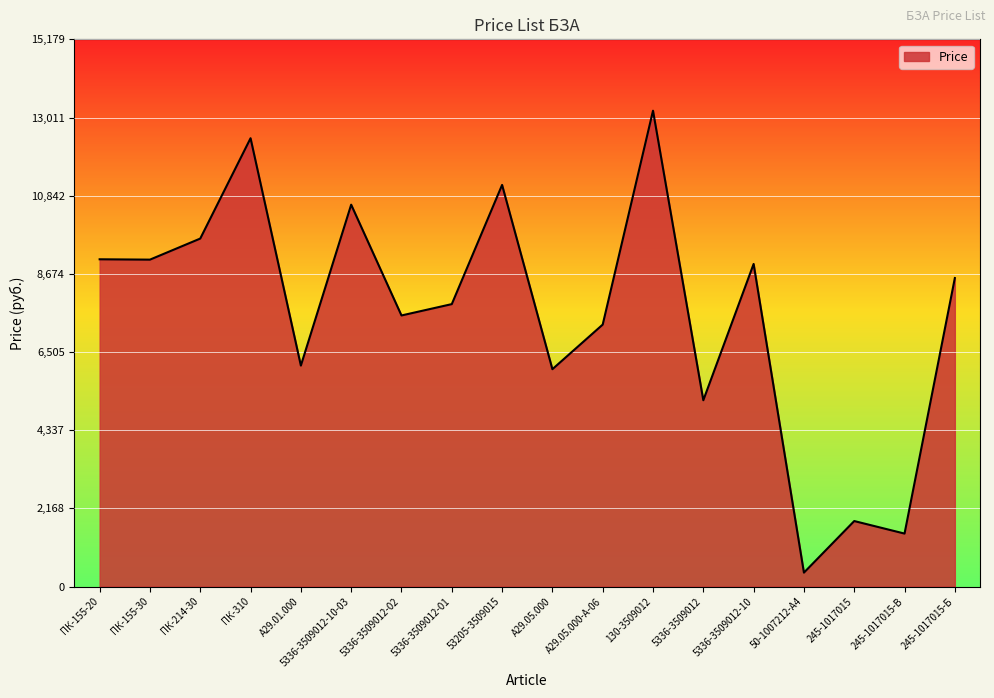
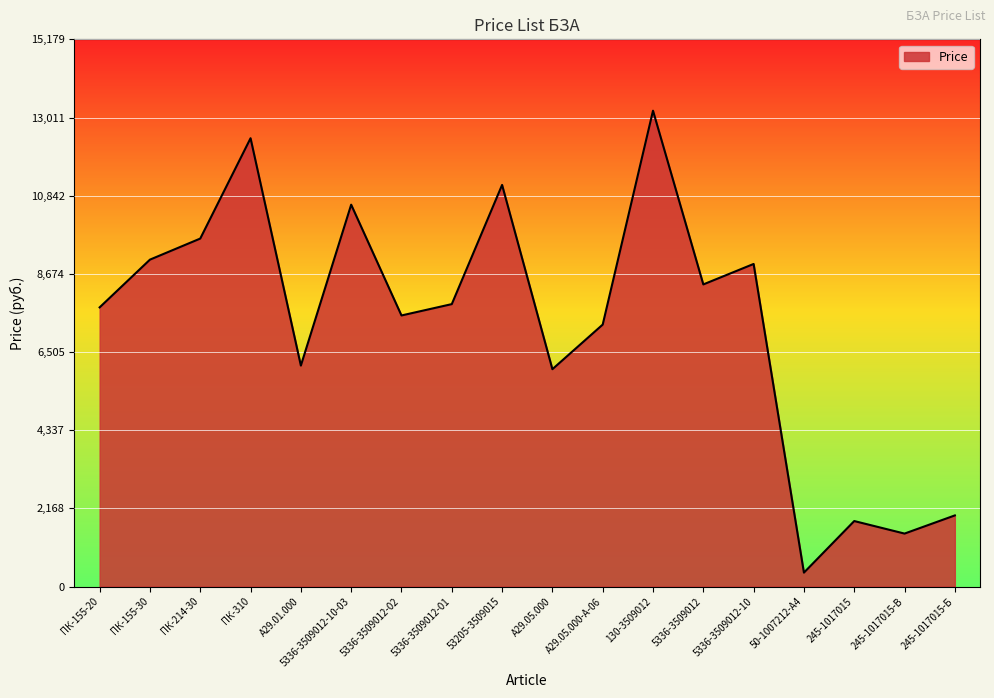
ПК-155-20: 9,100 -> 7,700
5336-3509012: 5,200 -> 8,400
245-1017015-Б: 8,600 -> 2,000
